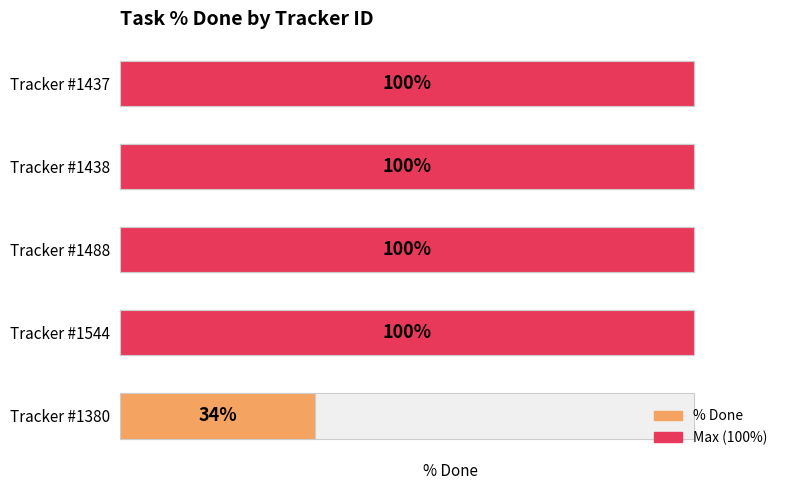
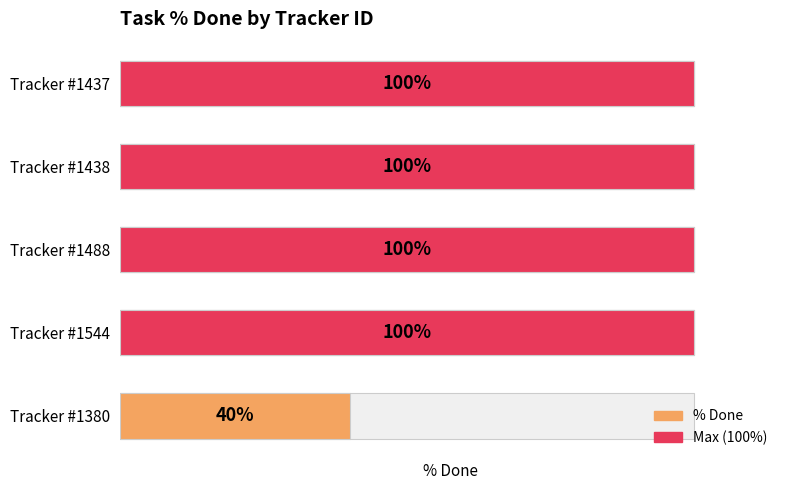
% Done, Tracker #1380: 34% -> 40%
